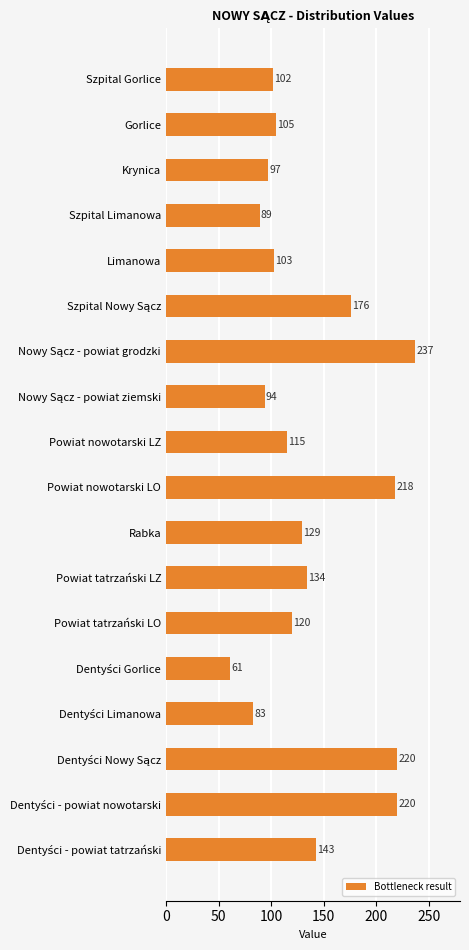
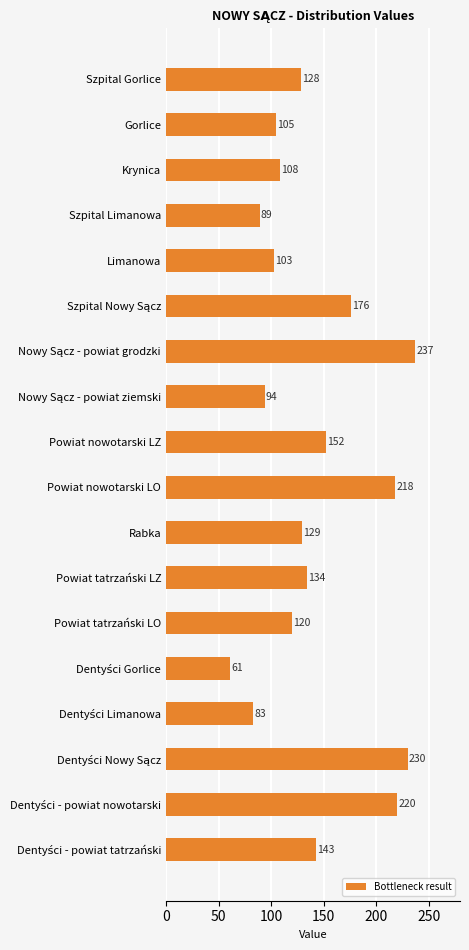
Szpital Gorlice: 102 -> 128
Krynica: 97 -> 108
Powiat nowotarski LZ: 115 -> 152
Dentyści Nowy Sącz: 220 -> 230
